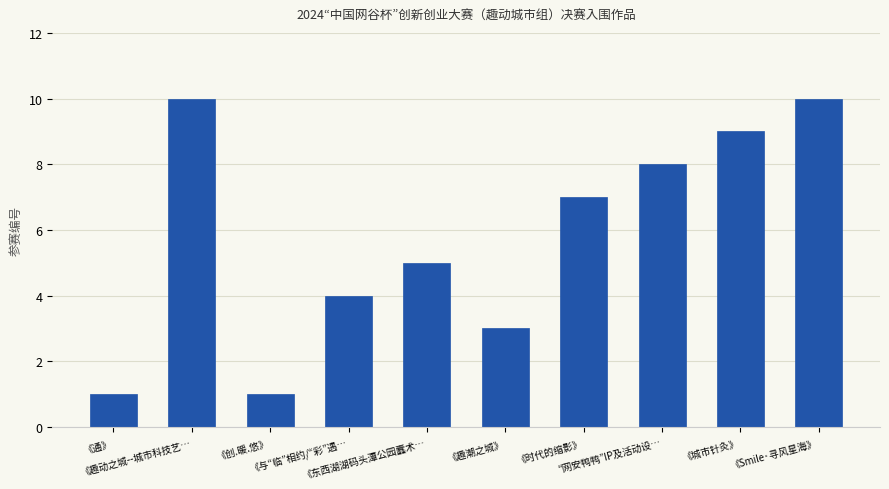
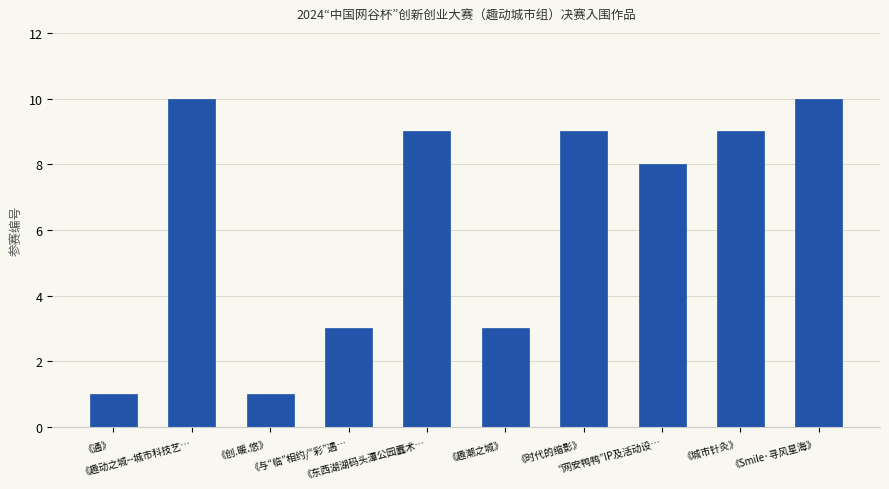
《与“临”相约/“彩”遇…: 4 -> 3
《东西湖湖码头潭公园蠧术…: 5 -> 9
《时代的缩影》: 7 -> 9
